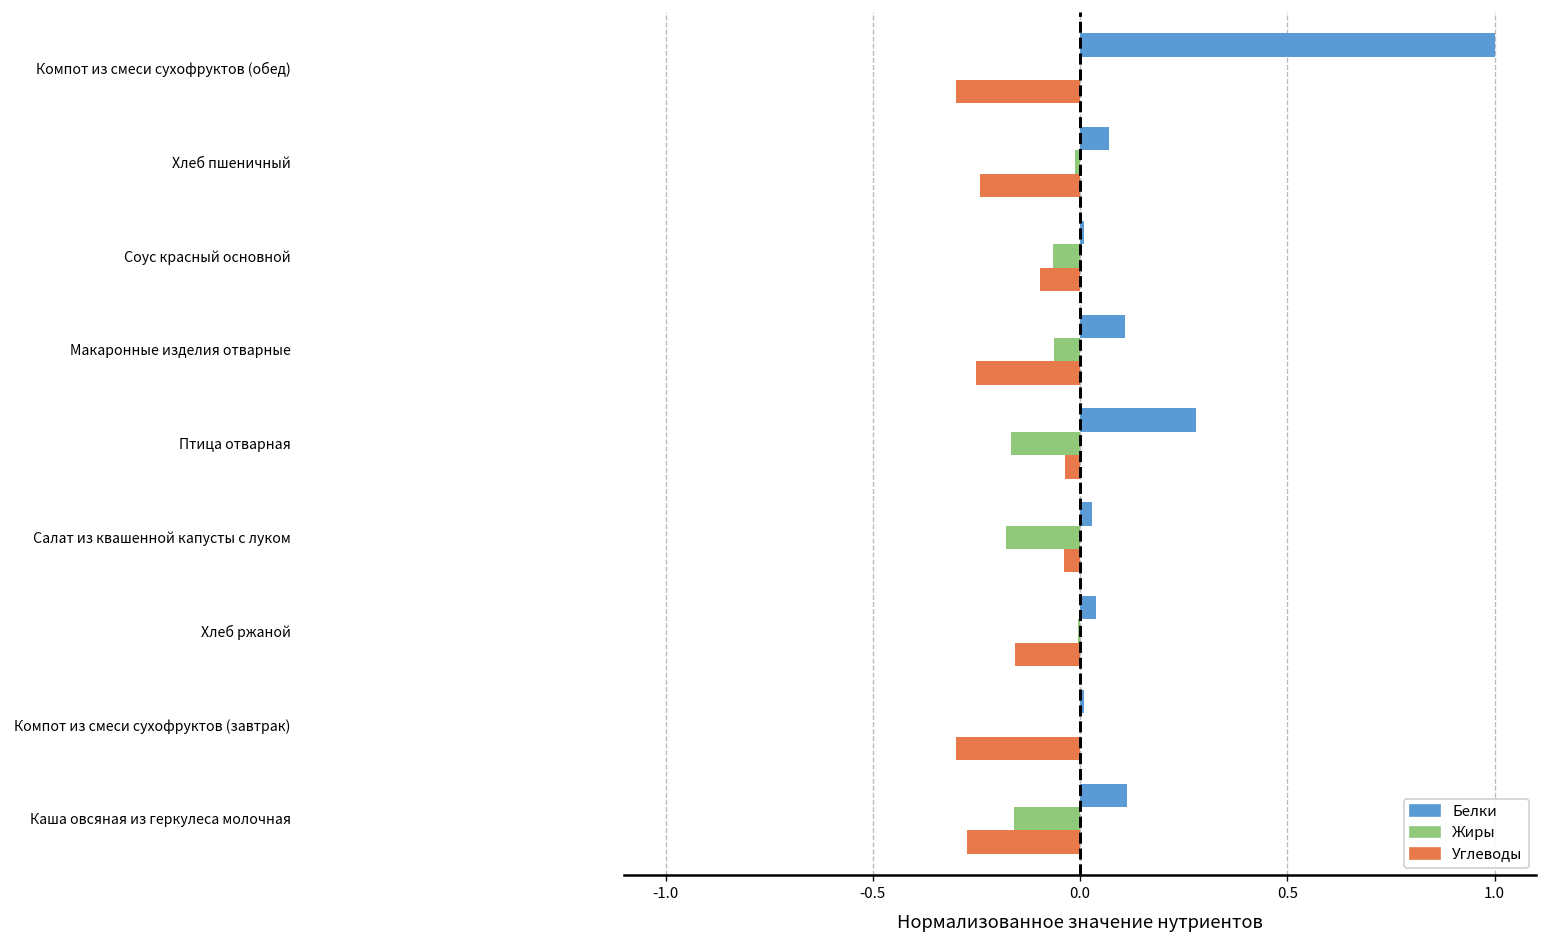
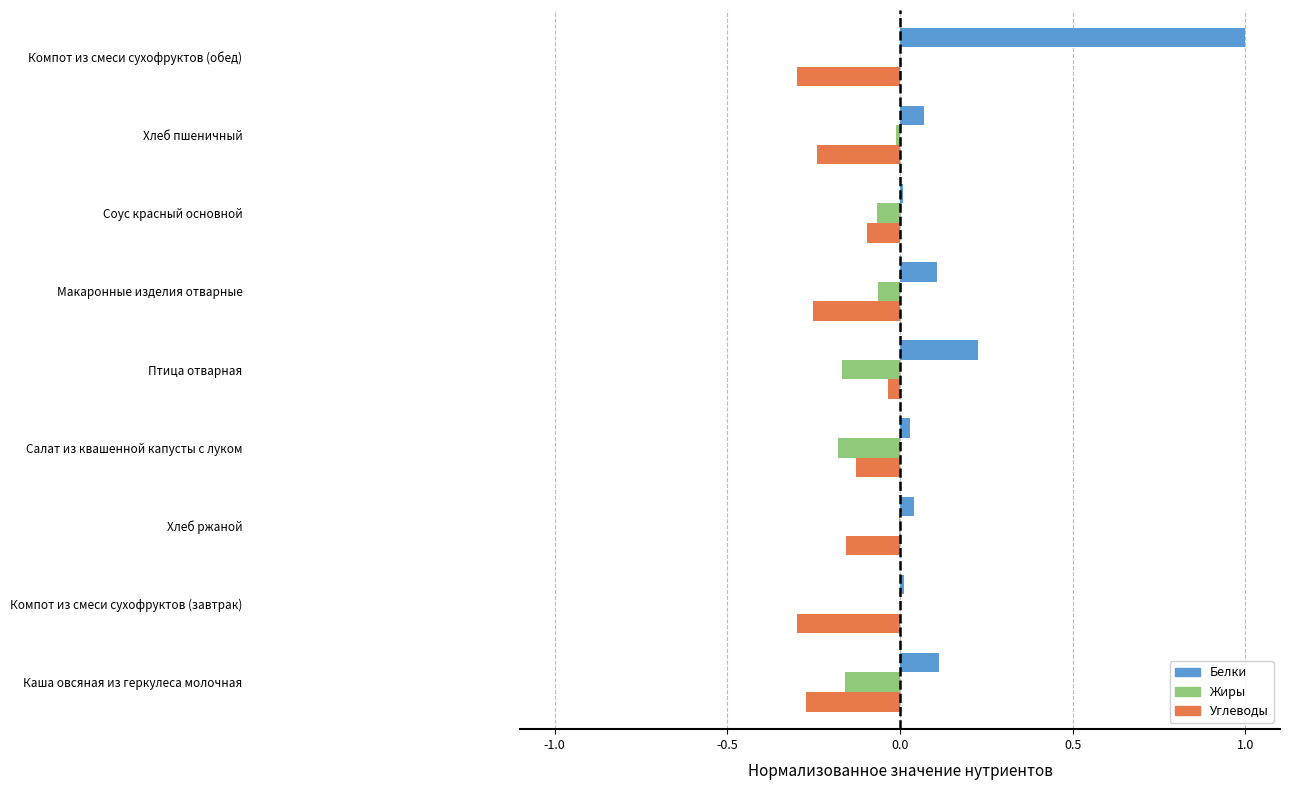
Белки, Птица отварная: 0.28 -> 0.23
Углеводы, Салат из квашенной капусты с луком: -0.04 -> -0.13
